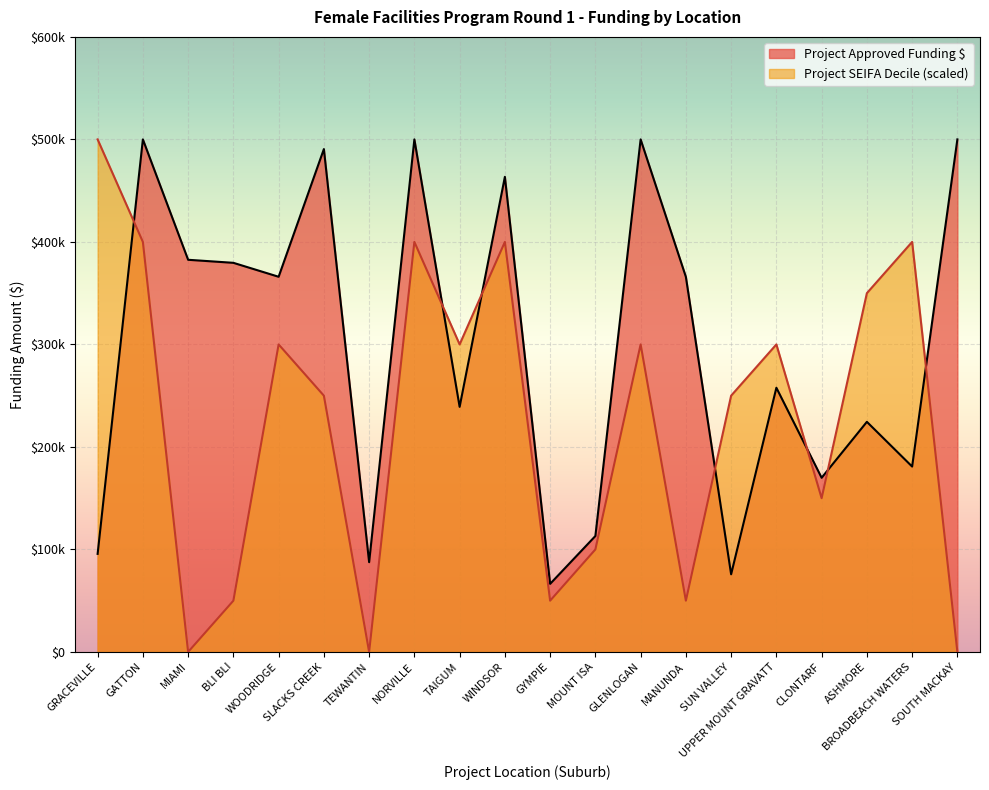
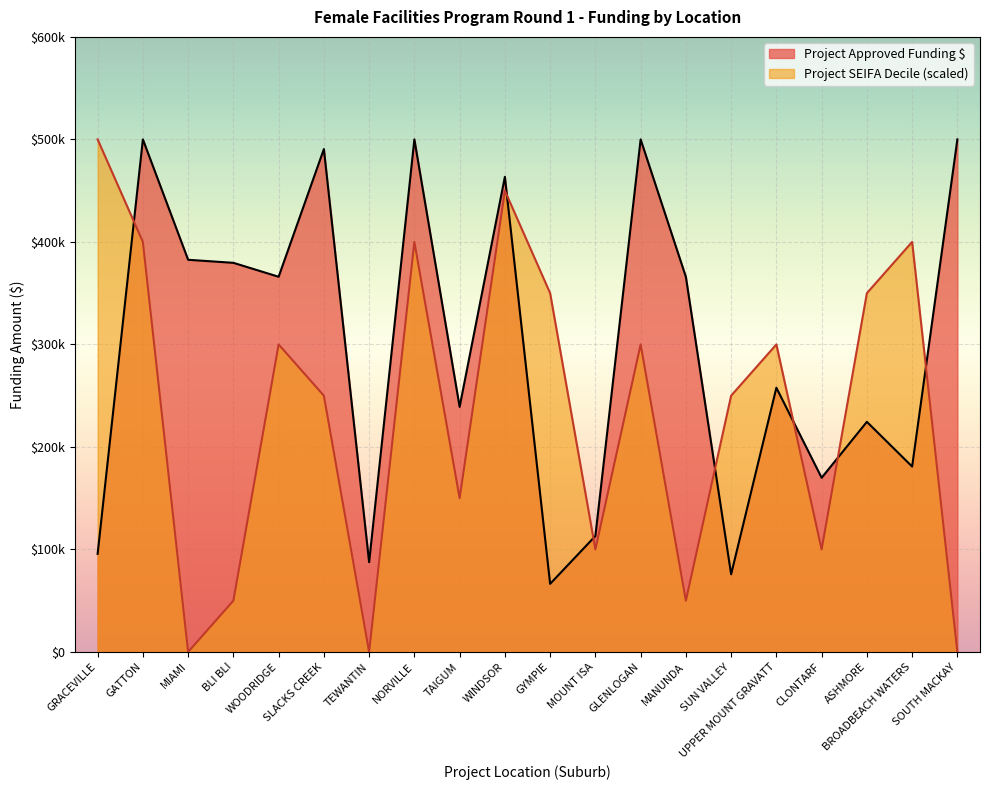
Project SEIFA Decile (scaled), TAIGUM: $300000 -> $150000
Project SEIFA Decile (scaled), WINDSOR: $400000 -> $450000
Project SEIFA Decile (scaled), GYMPIE: $50000 -> $350000
Project SEIFA Decile (scaled), CLONTARF: $150000 -> $100000
